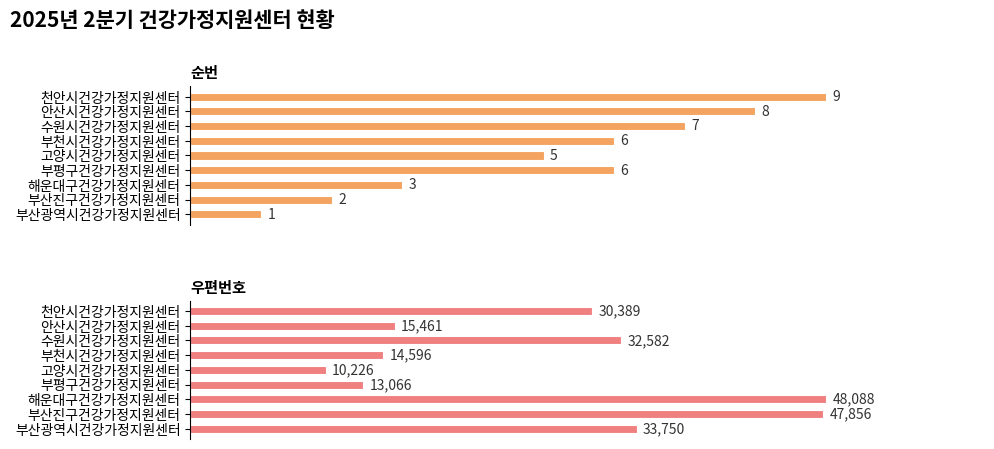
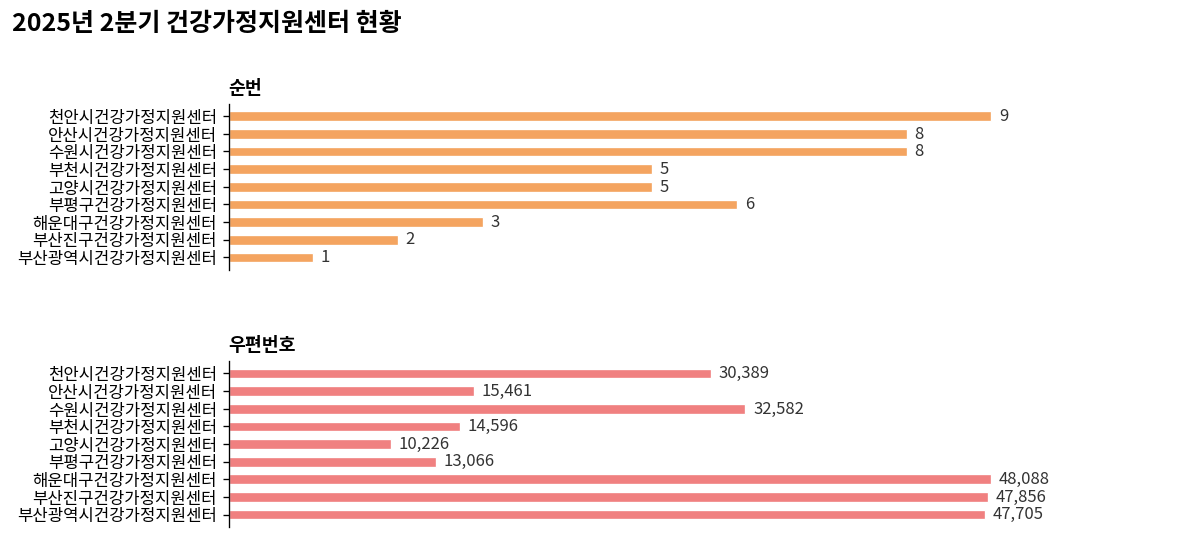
순번, 수원시건강가정지원센터: 7 -> 8
순번, 부천시건강가정지원센터: 6 -> 5
우편번호, 부산광역시건강가정지원센터: 33,750 -> 47,705
